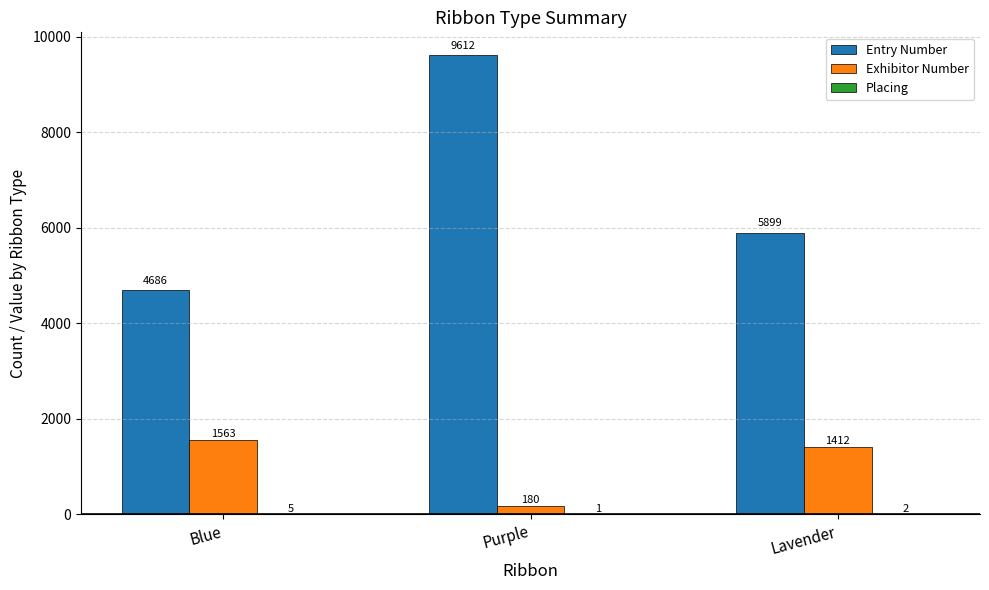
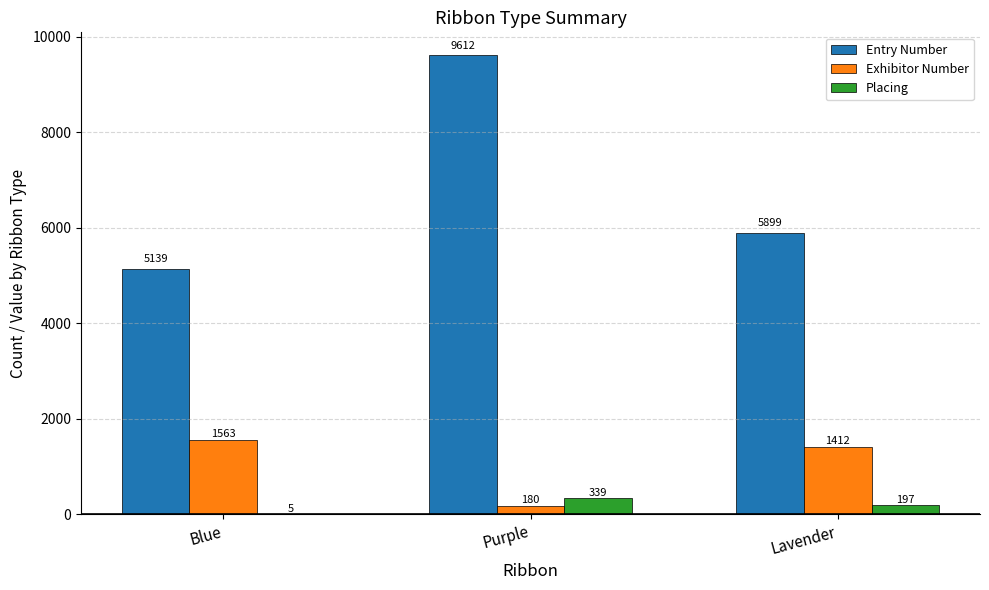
Entry Number, Blue: 4686 -> 5139
Placing, Purple: 1 -> 339
Placing, Lavender: 2 -> 197
